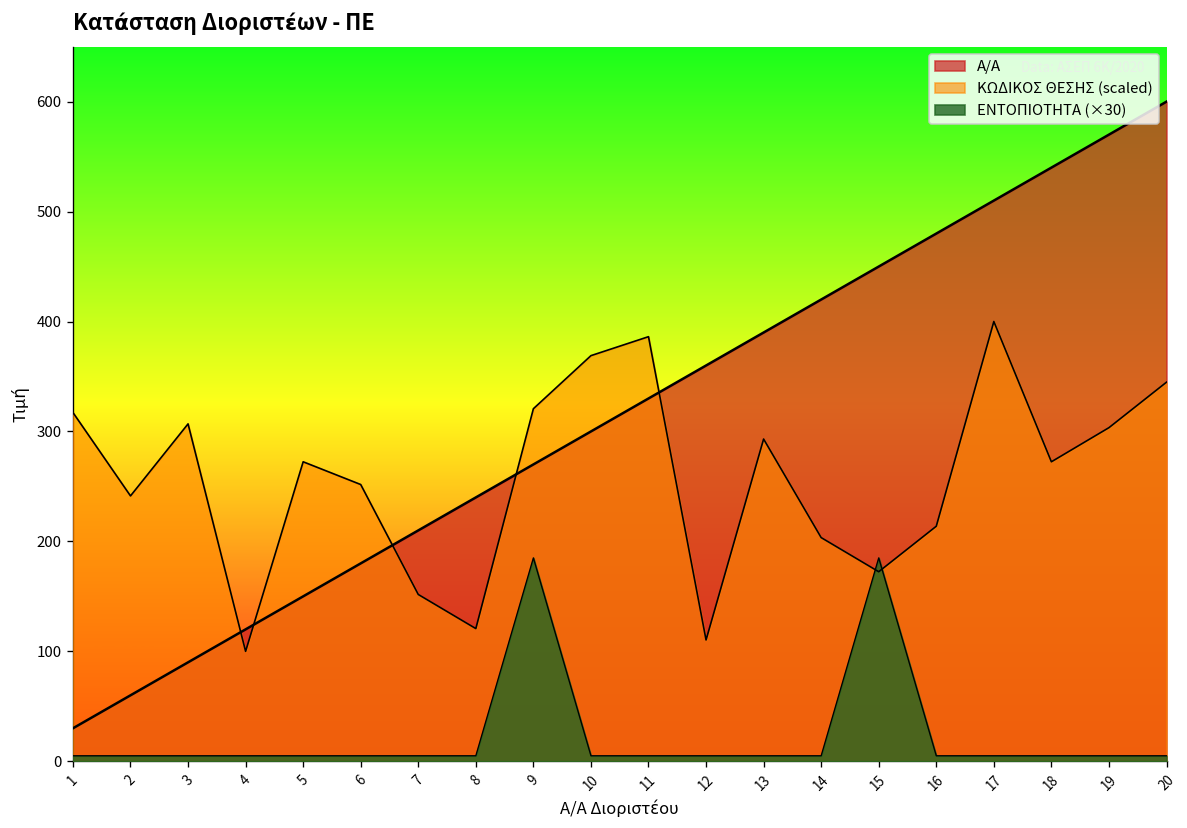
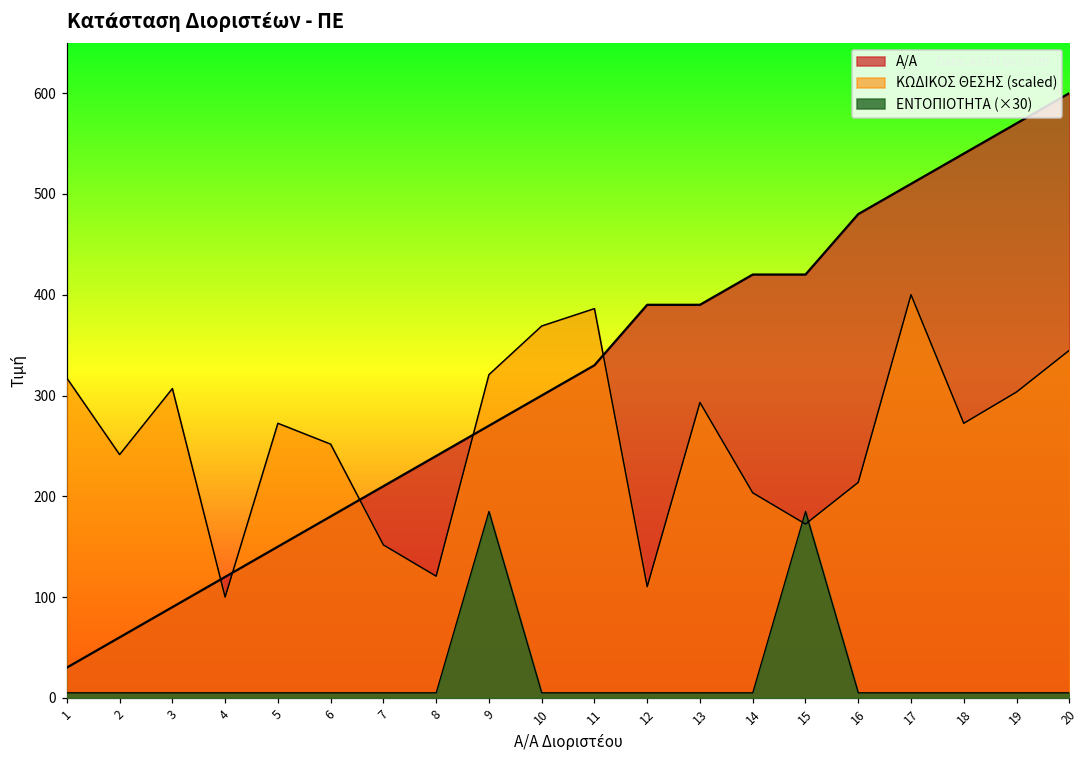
Α/Α, 12: 360 -> 390
Α/Α, 15: 450 -> 420
